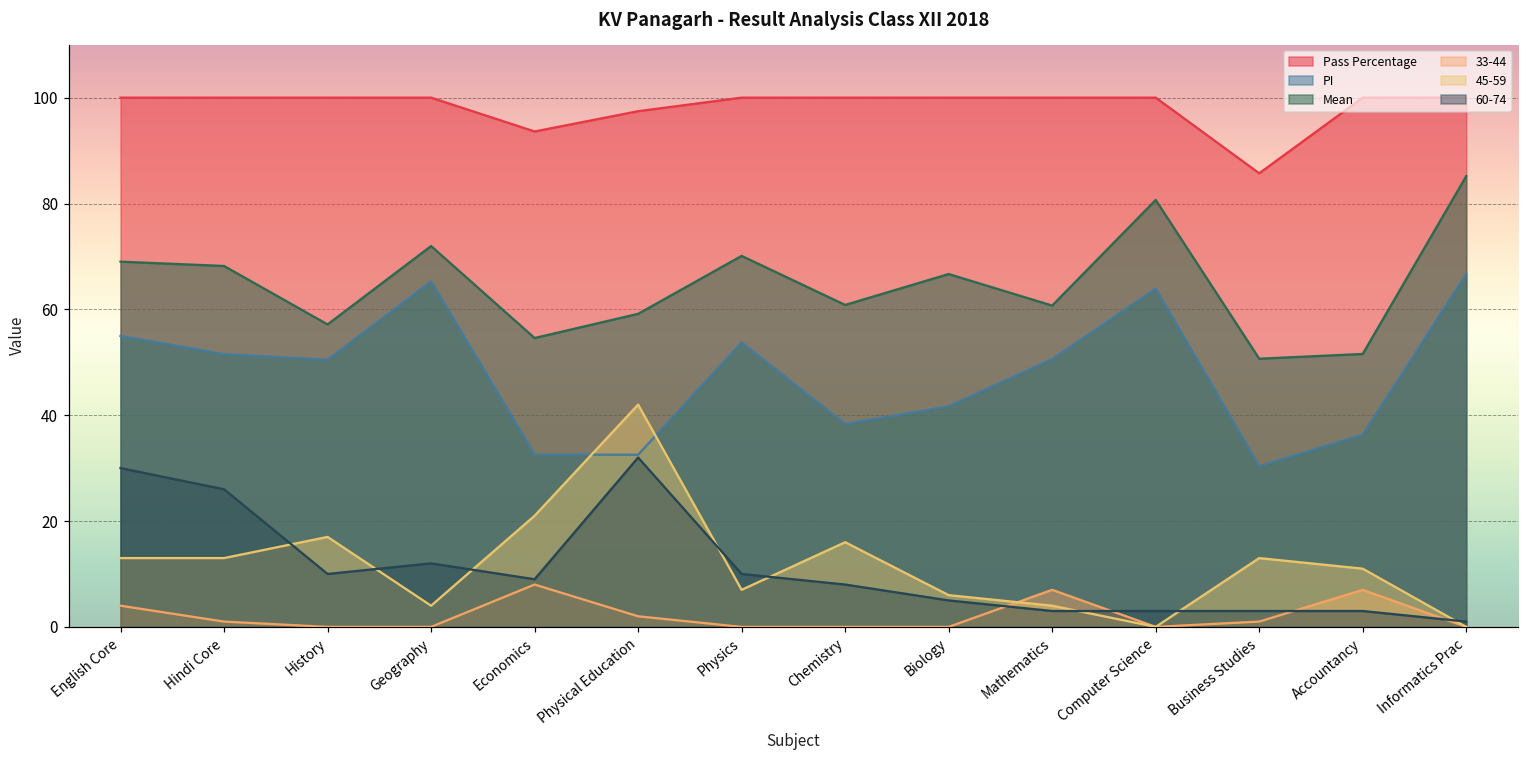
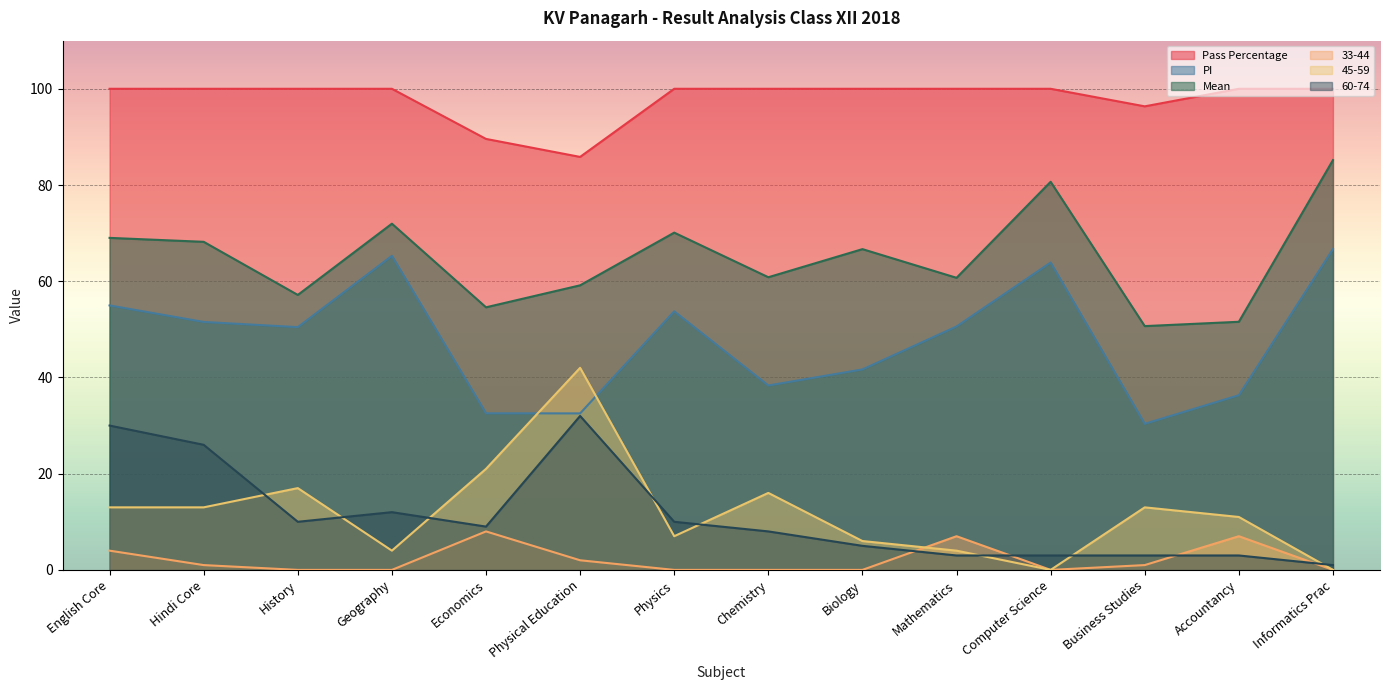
Pass Percentage, Economics: 94 -> 90
Pass Percentage, Physical Education: 97 -> 86
Pass Percentage, Business Studies: 86 -> 96
